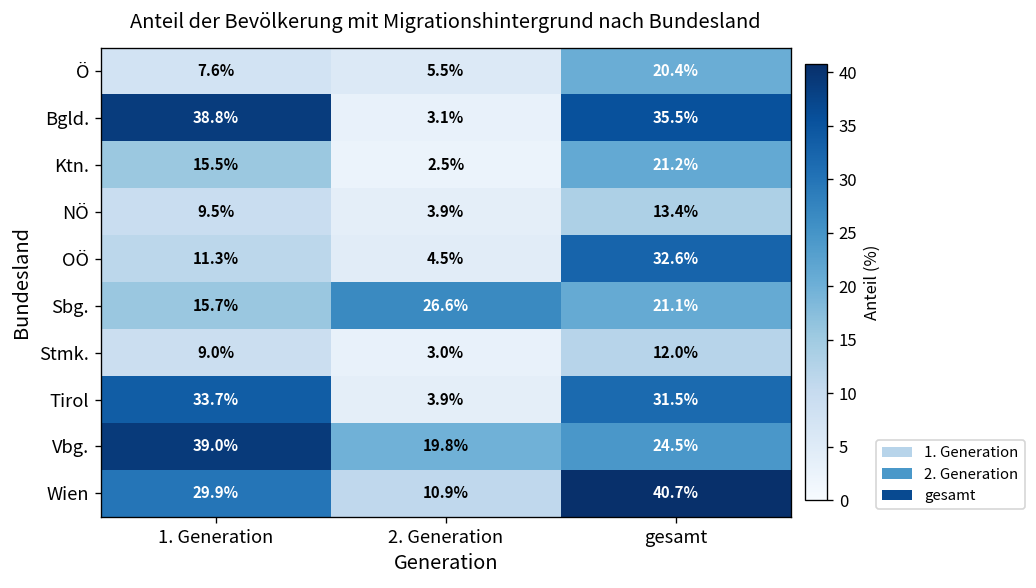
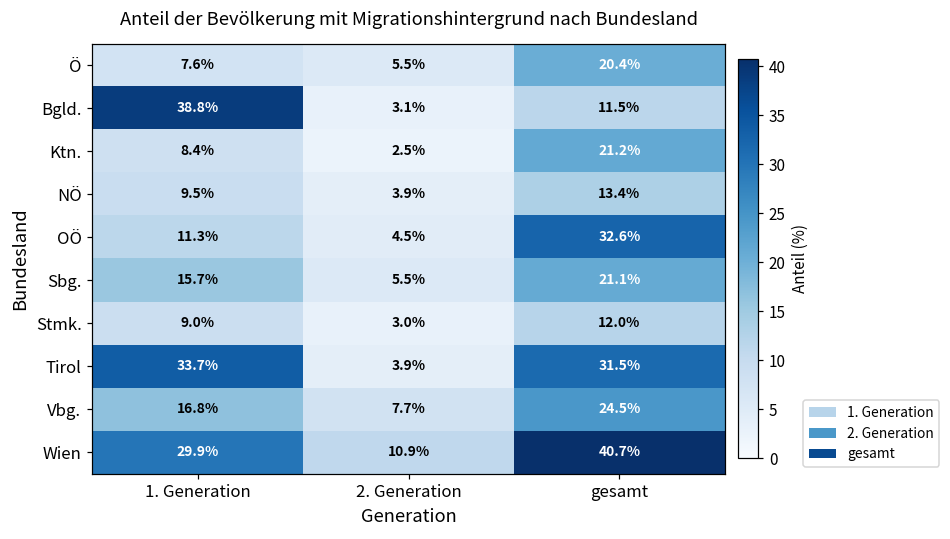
Bgld., gesamt: 35.5% -> 11.5%
Ktn., 1. Generation: 15.5% -> 8.4%
Sbg., 2. Generation: 26.6% -> 5.5%
Vbg., 1. Generation: 39.0% -> 16.8%
Vbg., 2. Generation: 19.8% -> 7.7%
